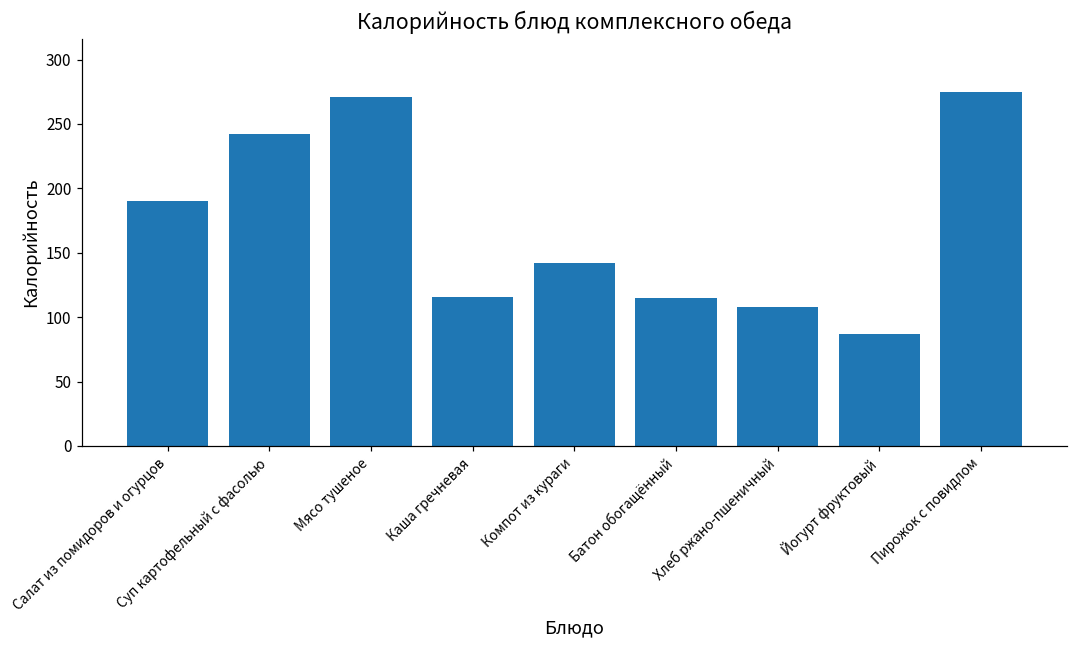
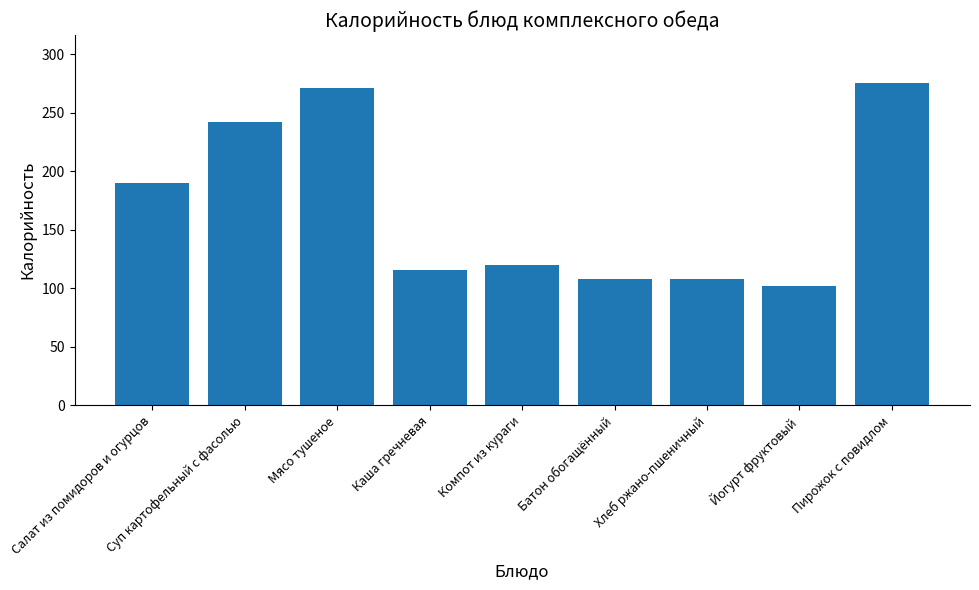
Компот из кураги: 142 -> 120
Батон обогащённый: 115 -> 108
Йогурт фруктовый: 87 -> 102
